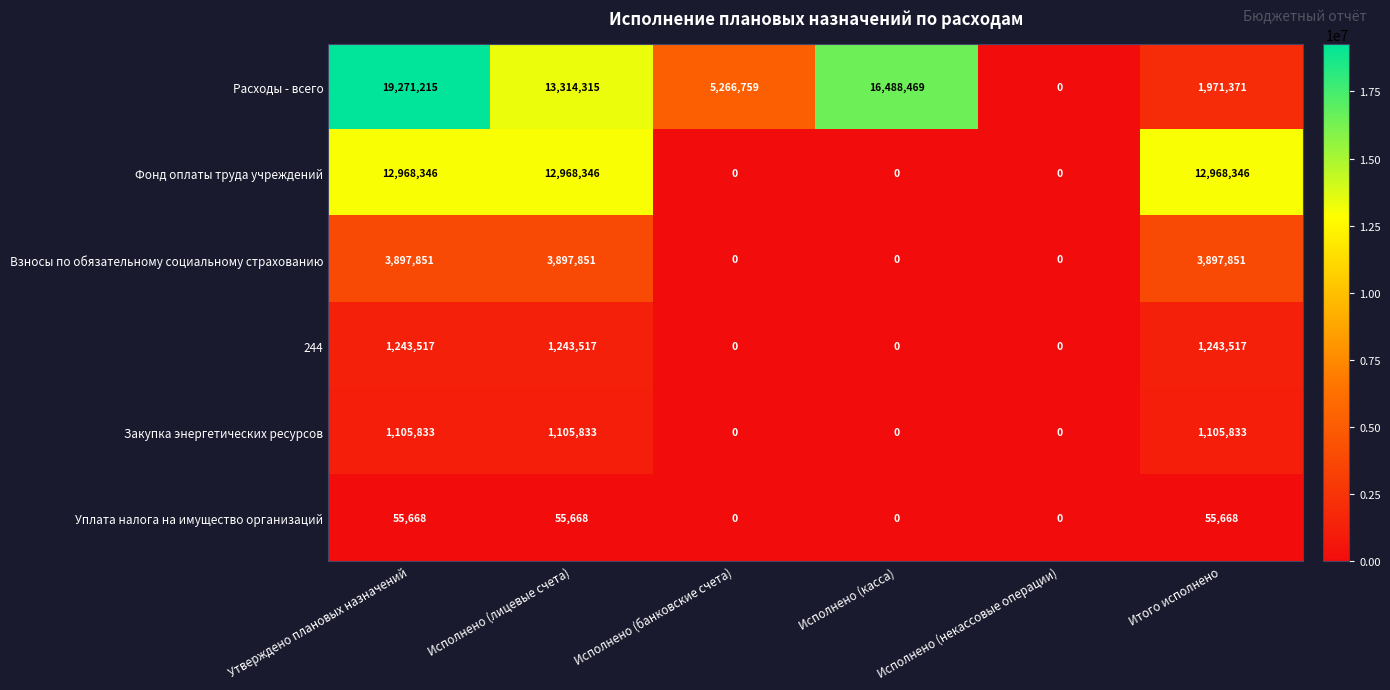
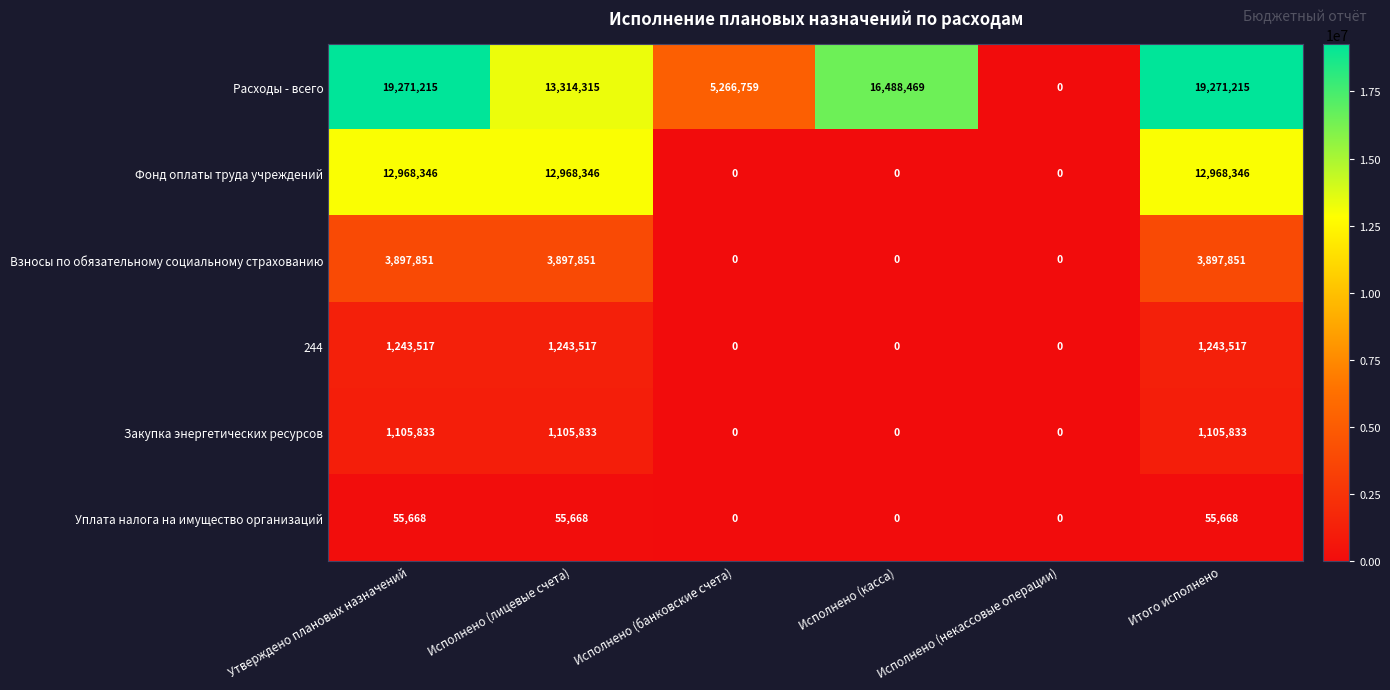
Расходы - всего, Итого исполнено: 1,971,371 -> 19,271,215
